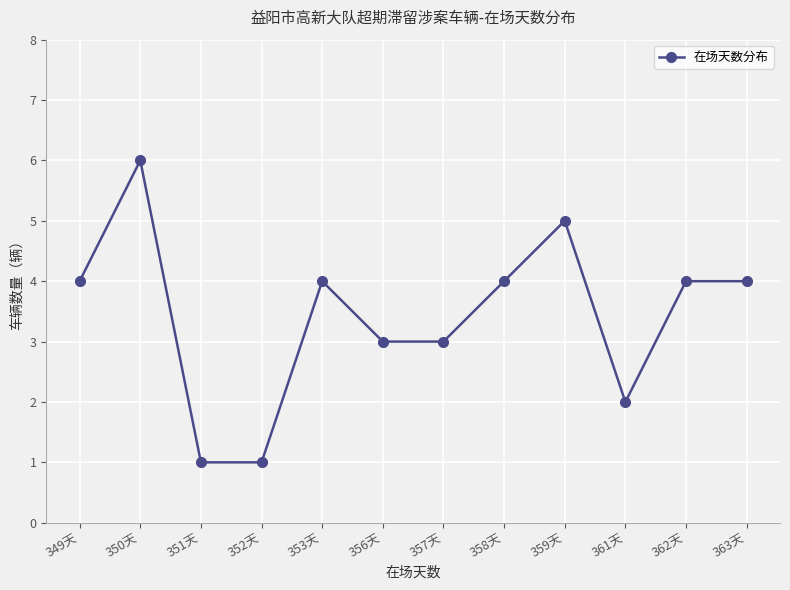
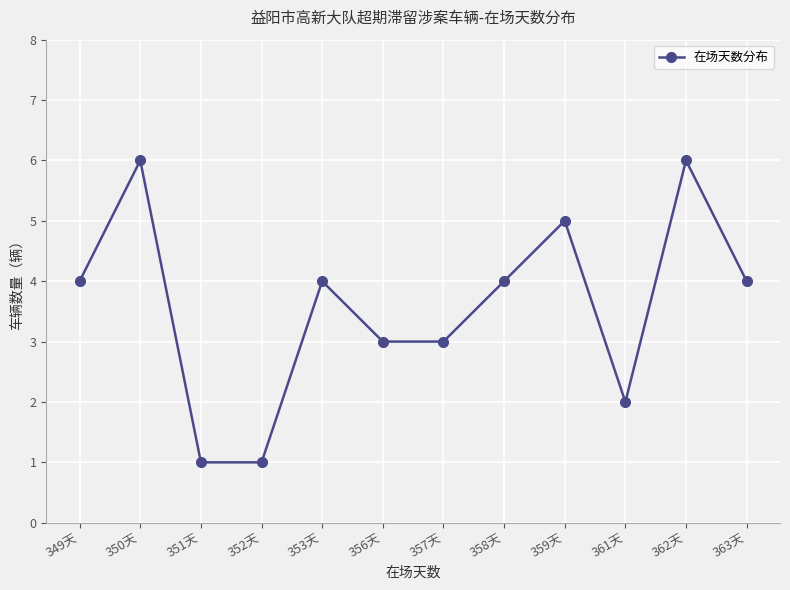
362天: 4 -> 6
